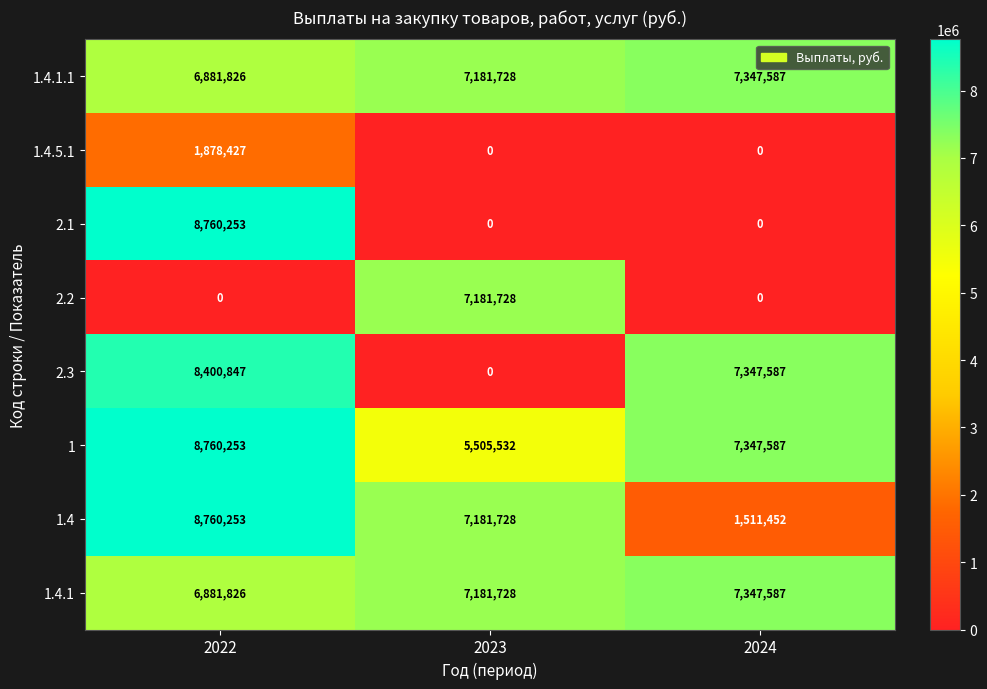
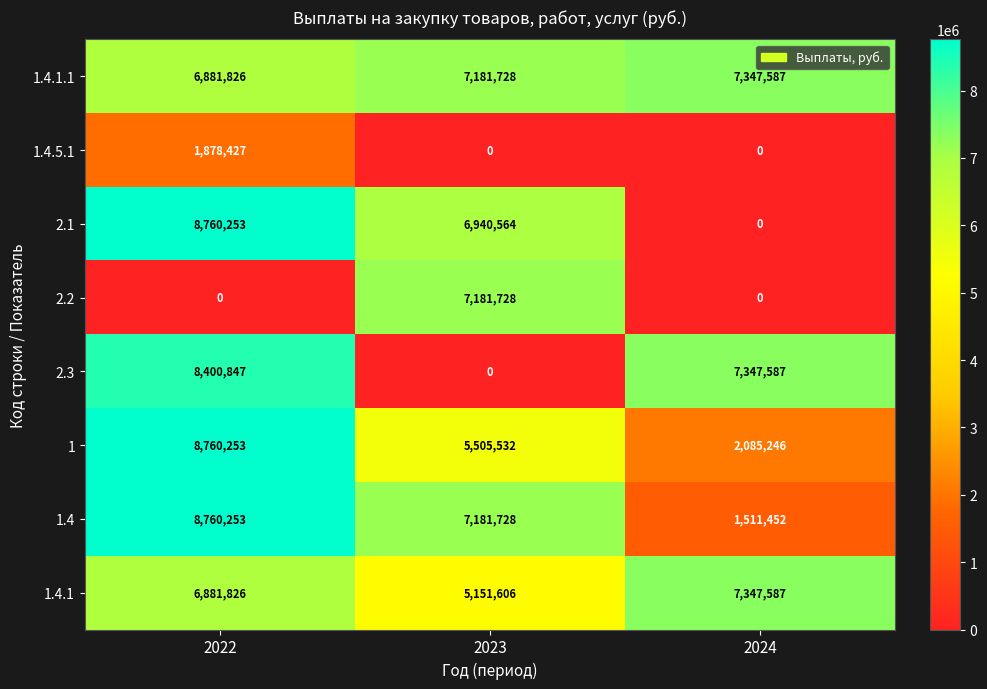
2.1, 2023: 0 -> 6,940,564
1, 2024: 7,347,587 -> 2,085,246
1.4.1, 2023: 7,181,728 -> 5,151,606
